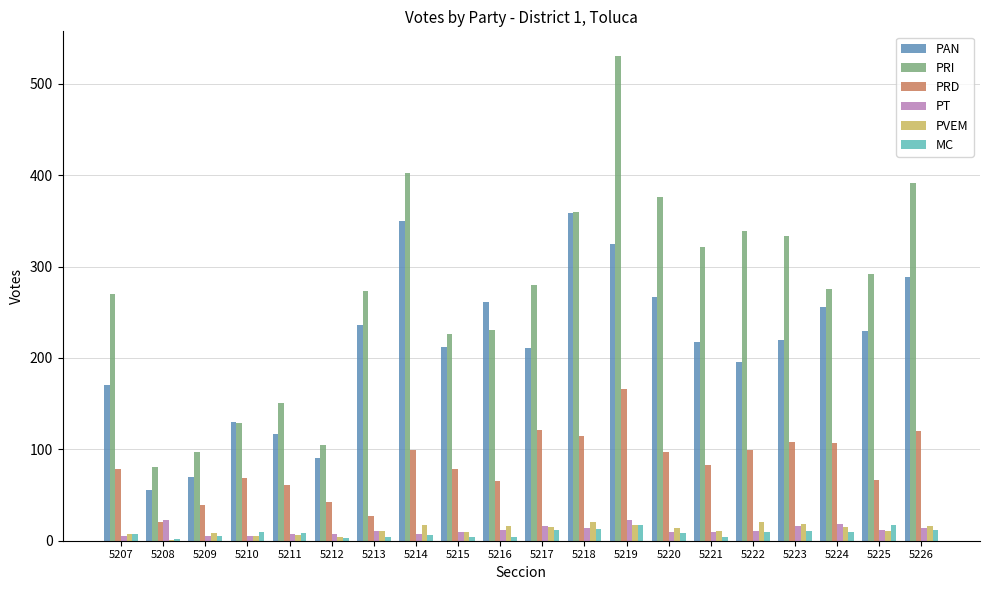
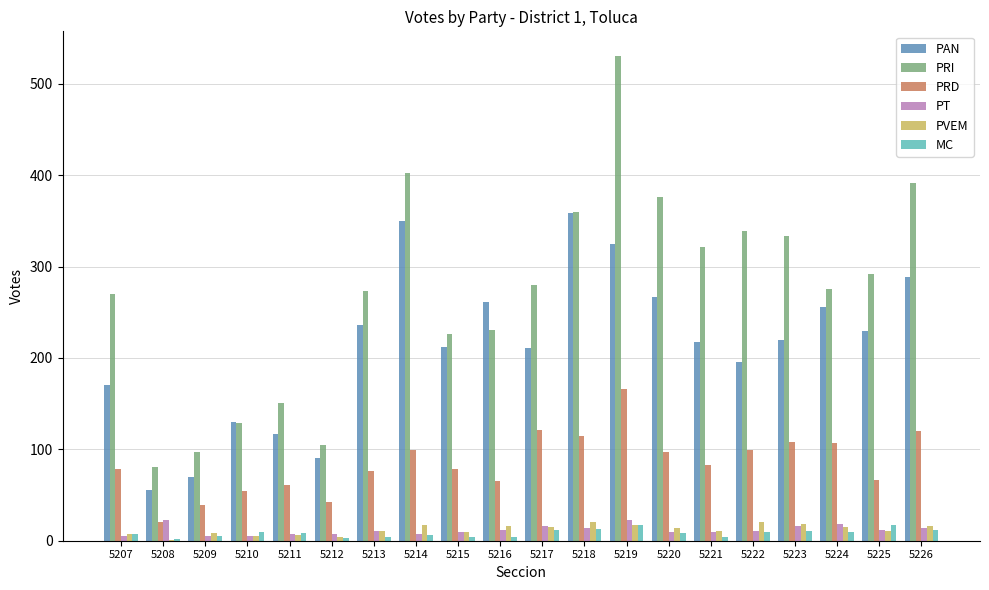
PRD, 5210: 70 -> 50
PRD, 5213: 30 -> 80
